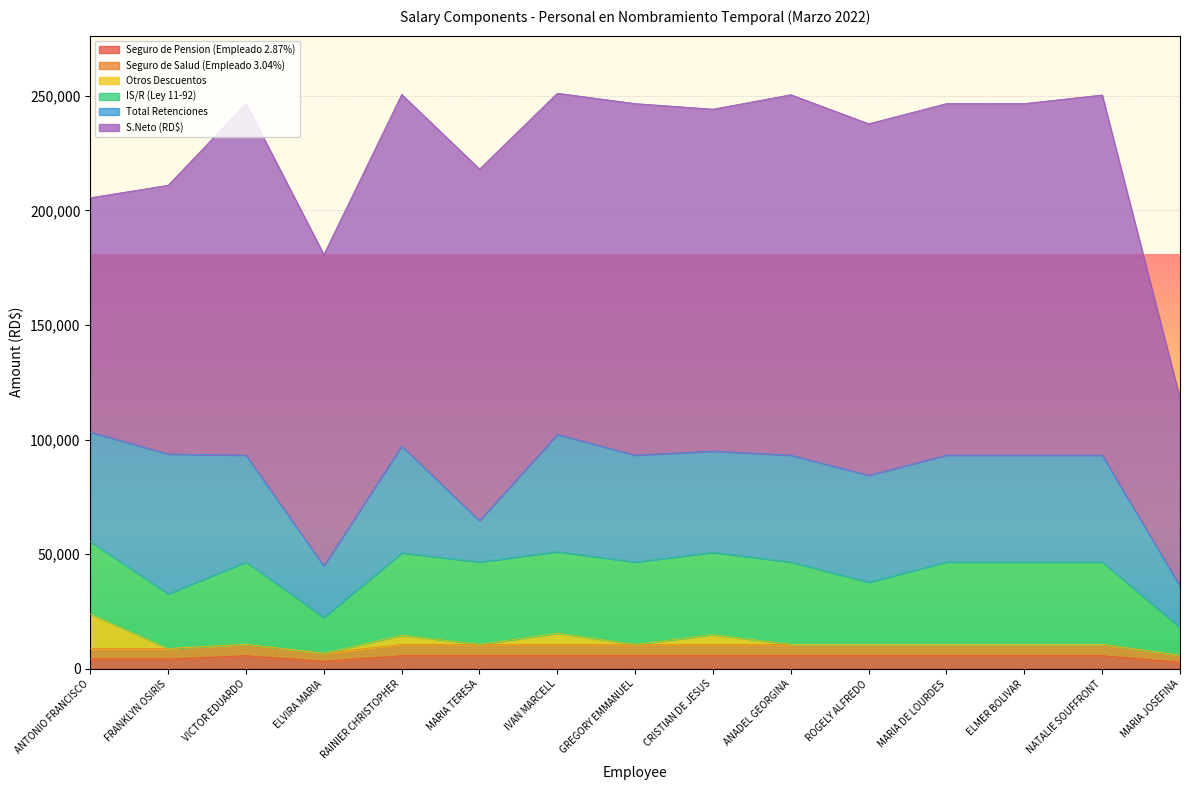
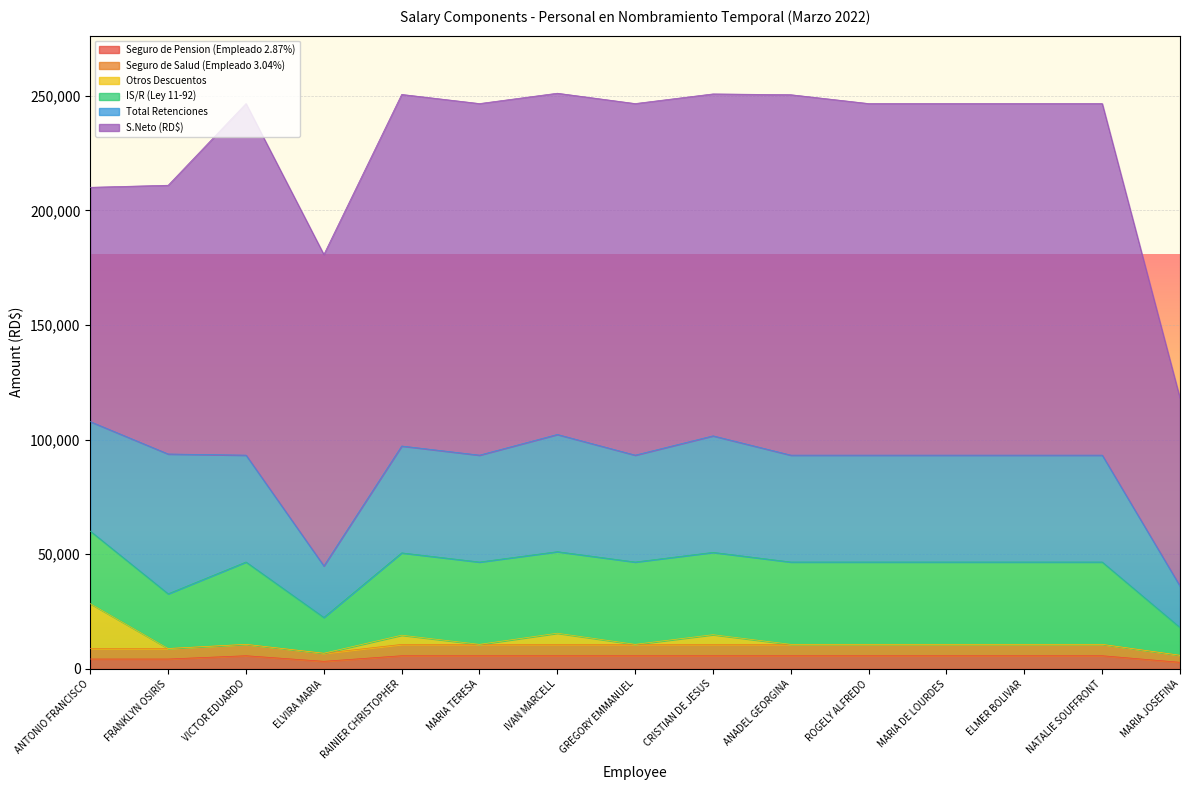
Otros Descuentos, ANTONIO FRANCISCO: 15,000 -> 20,000
Total Retenciones, MARIA TERESA: 18,000 -> 47,000
Total Retenciones, CRISTIAN DE JESUS: 44,000 -> 51,000
IS/R (Ley 11-92), ROGELY ALFREDO: 27,000 -> 36,000
S.Neto (RD$), NATALIE SOUFFRONT: 157,000 -> 153,000
